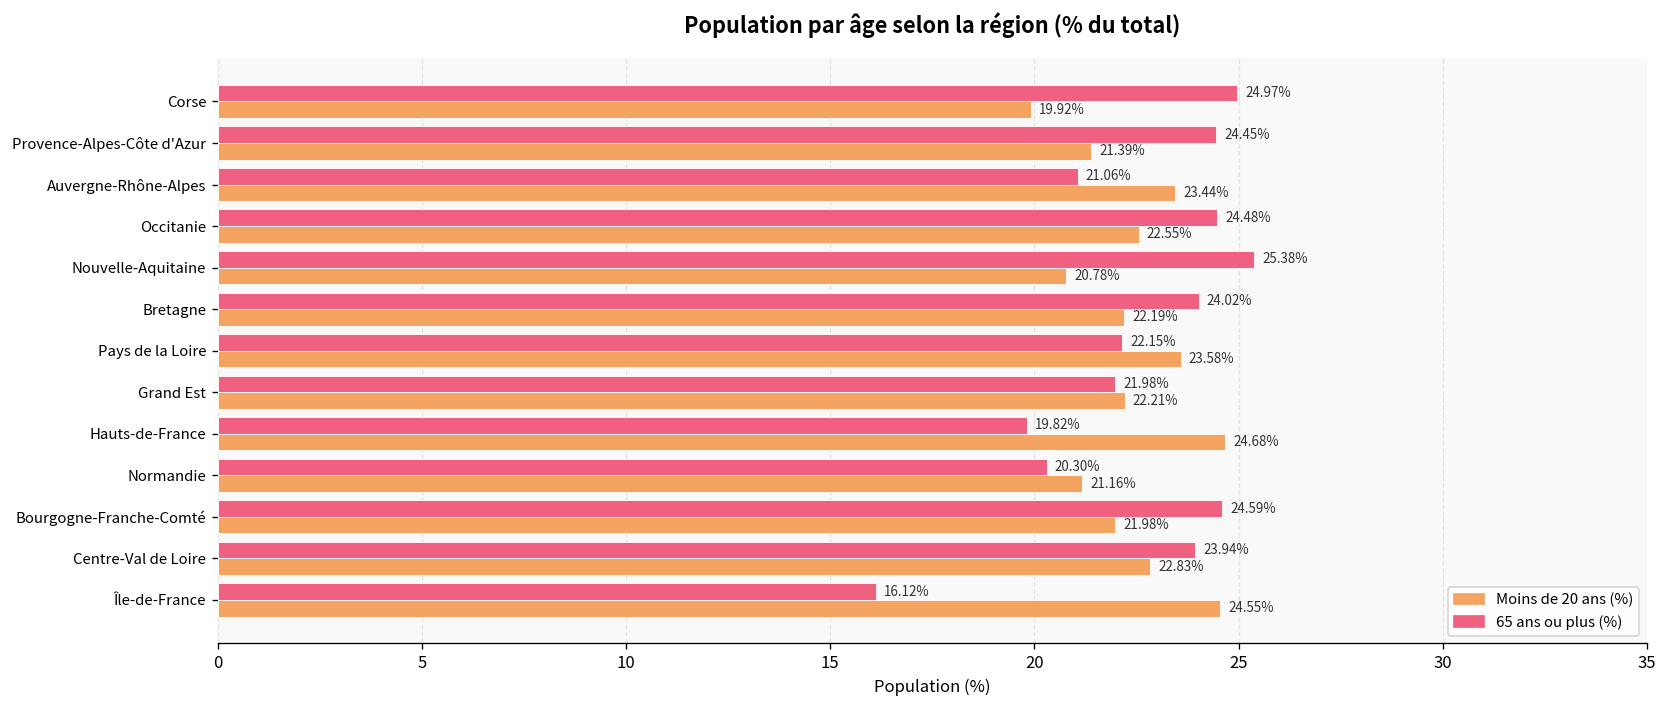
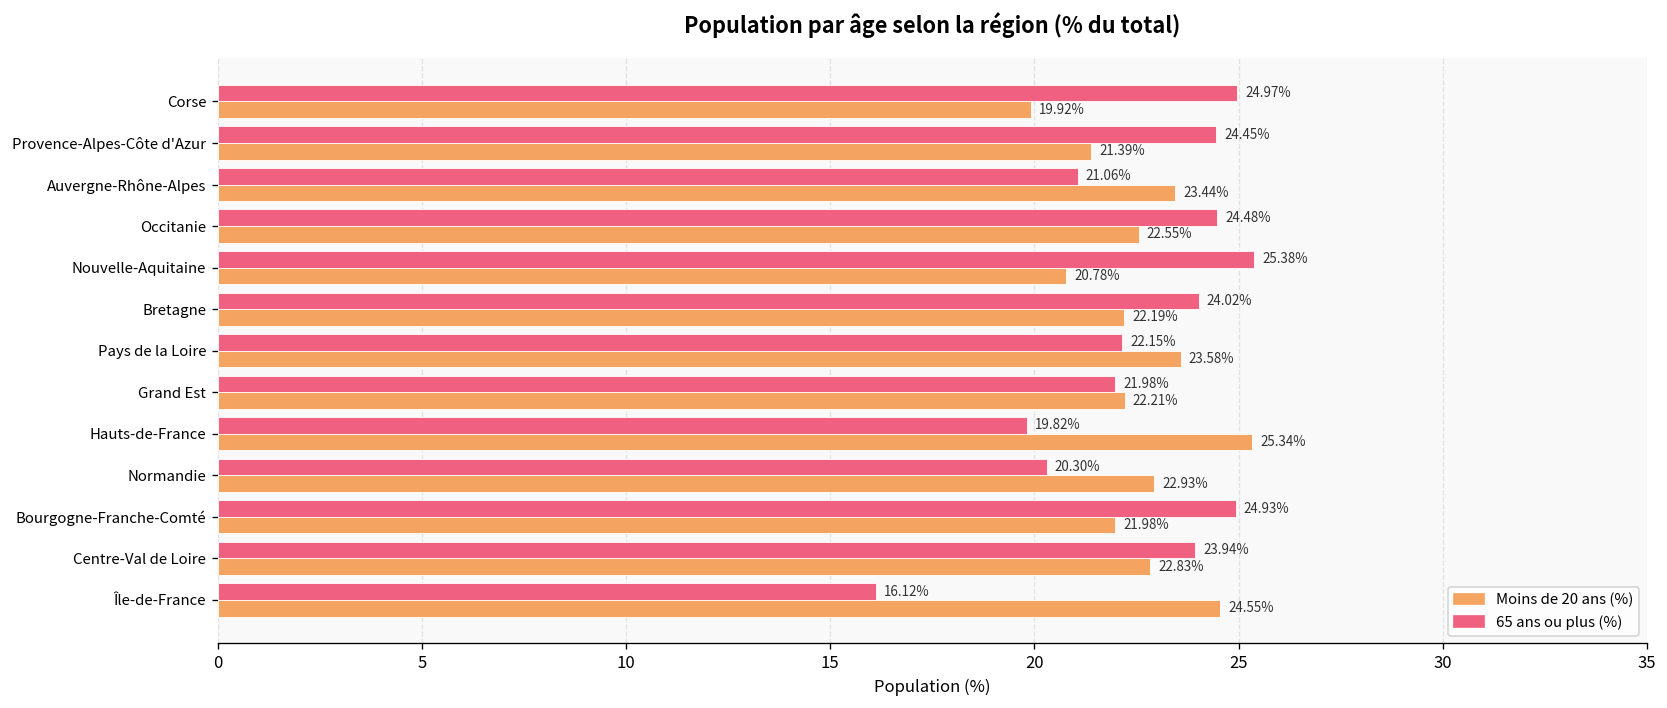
Moins de 20 ans (%), Hauts-de-France: 24.68% -> 25.34%
Moins de 20 ans (%), Normandie: 21.16% -> 22.93%
65 ans ou plus (%), Bourgogne-Franche-Comté: 24.59% -> 24.93%
